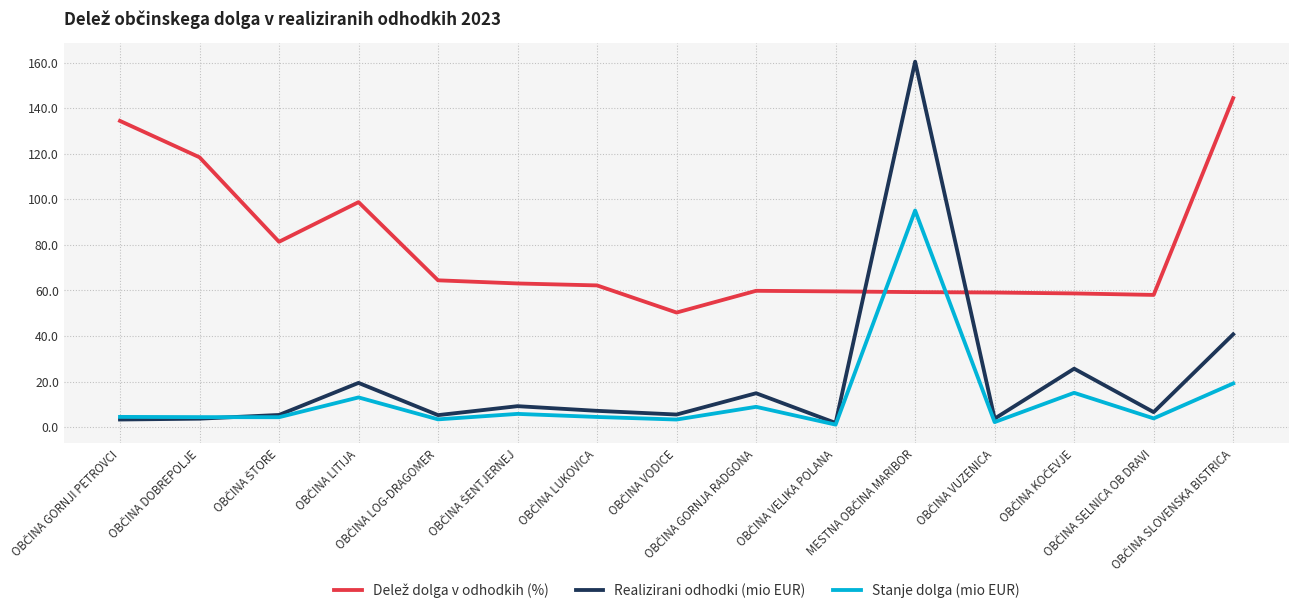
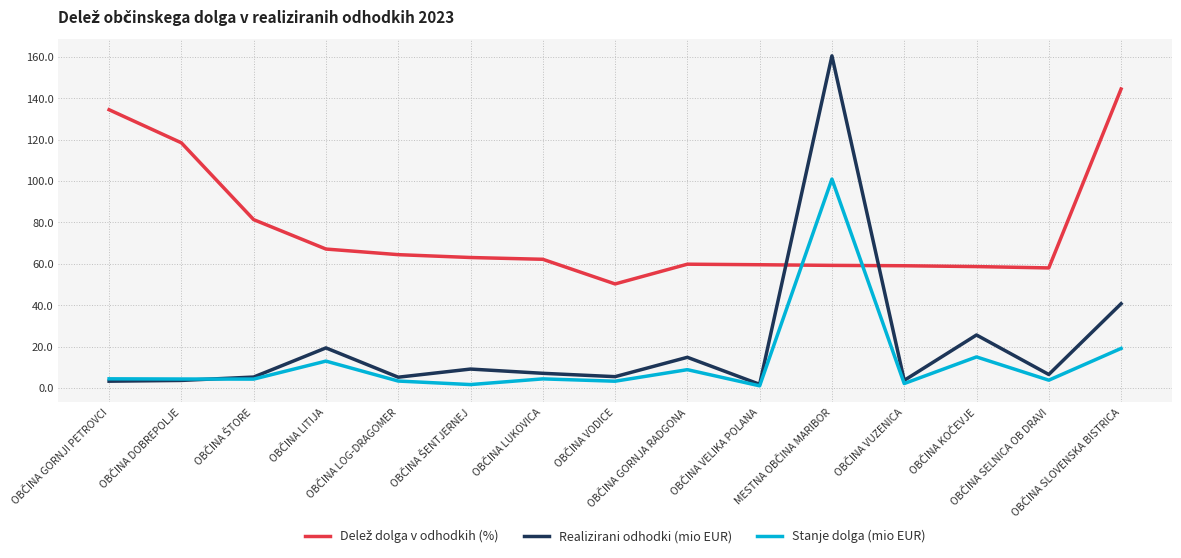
Delež dolga v odhodkih (%), OBČINA LITIJA: 99 -> 67
Stanje dolga (mio EUR), OBČINA ŠENTJERNEJ: 6 -> 2
Stanje dolga (mio EUR), MESTNA OBČINA MARIBOR: 95 -> 101
